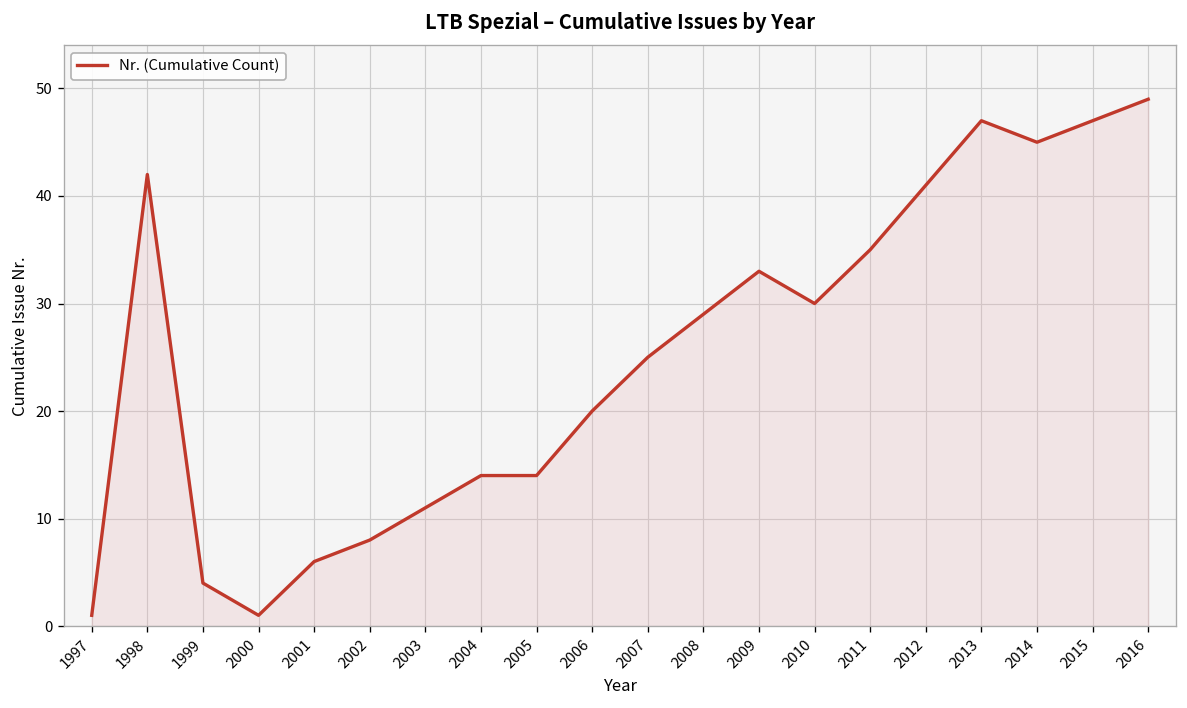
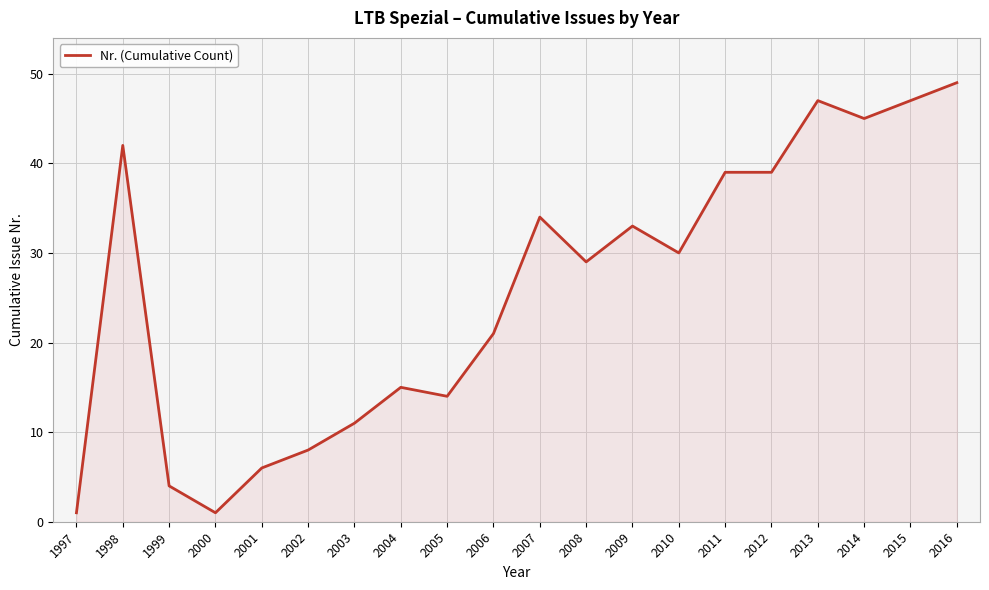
2004: 14 -> 15
2006: 20 -> 21
2007: 25 -> 34
2011: 35 -> 39
2012: 41 -> 39
